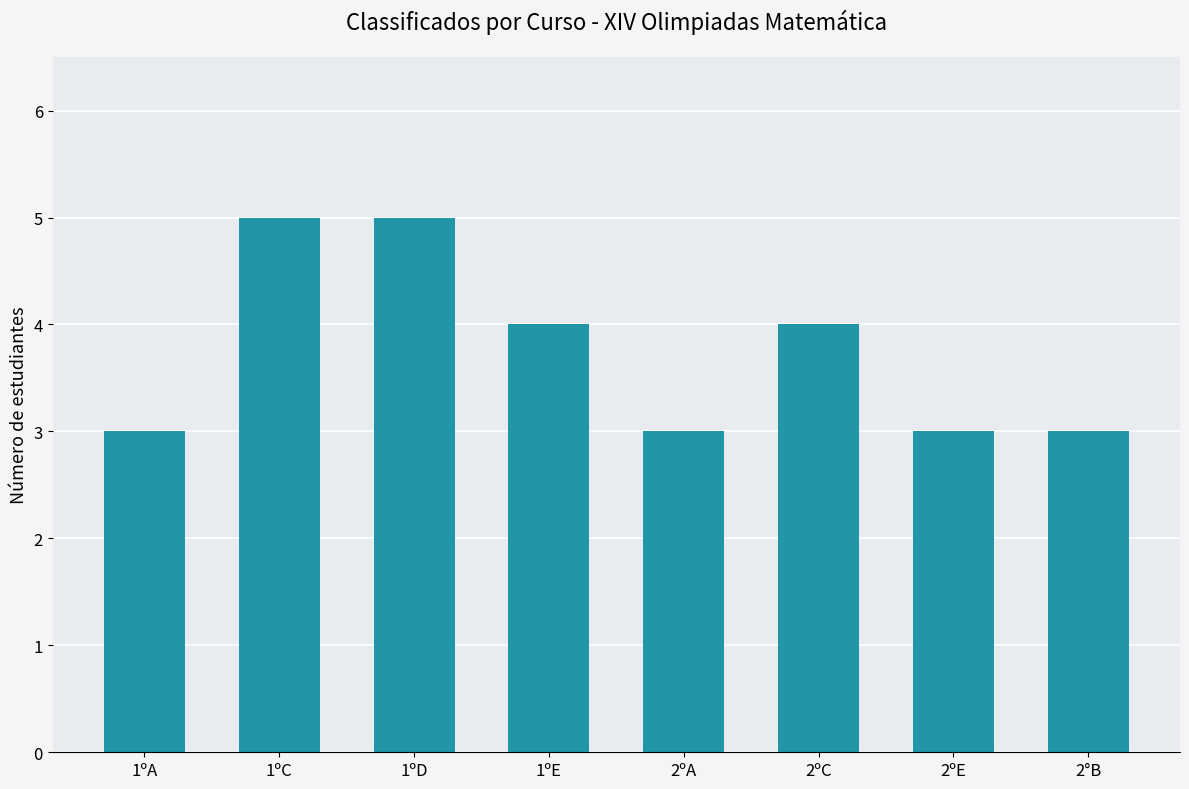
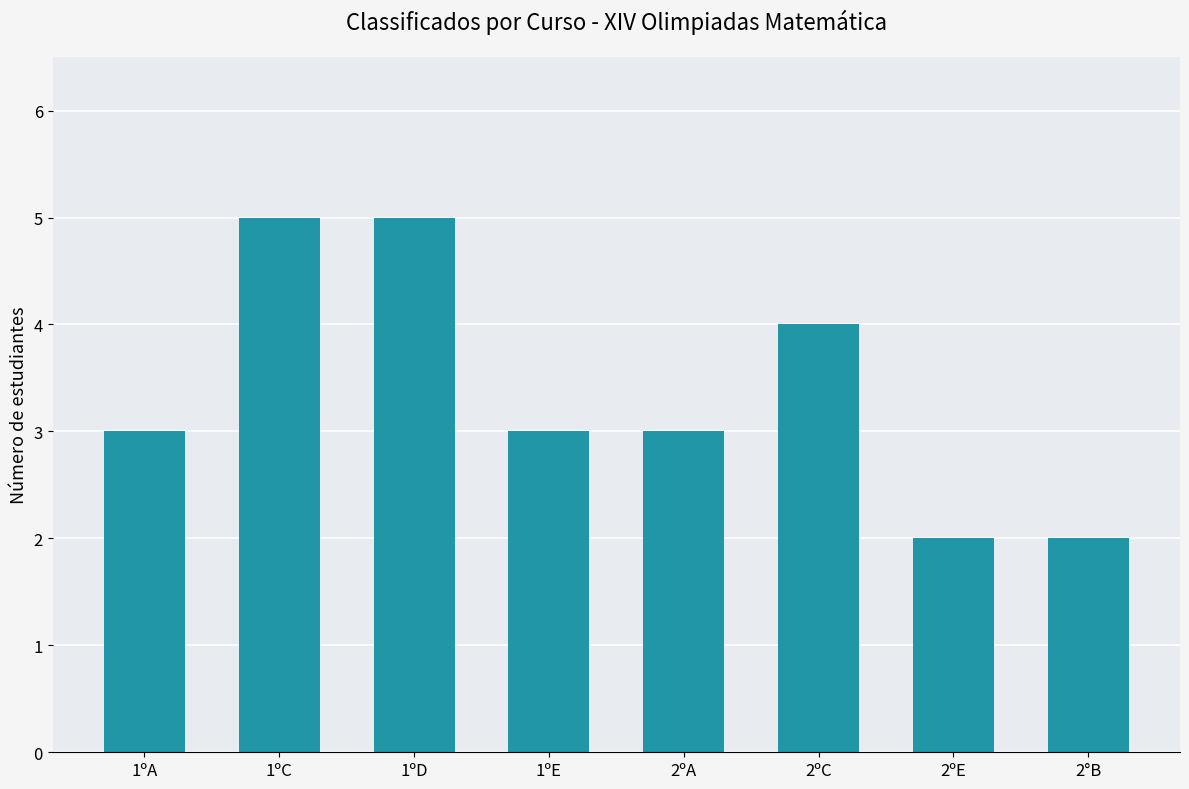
1ºE: 4 -> 3
2ºE: 3 -> 2
2°B: 3 -> 2
